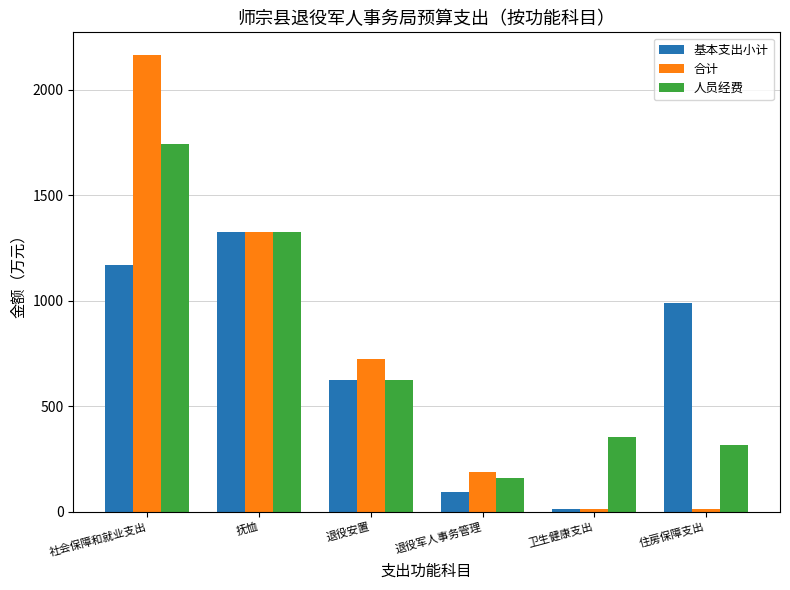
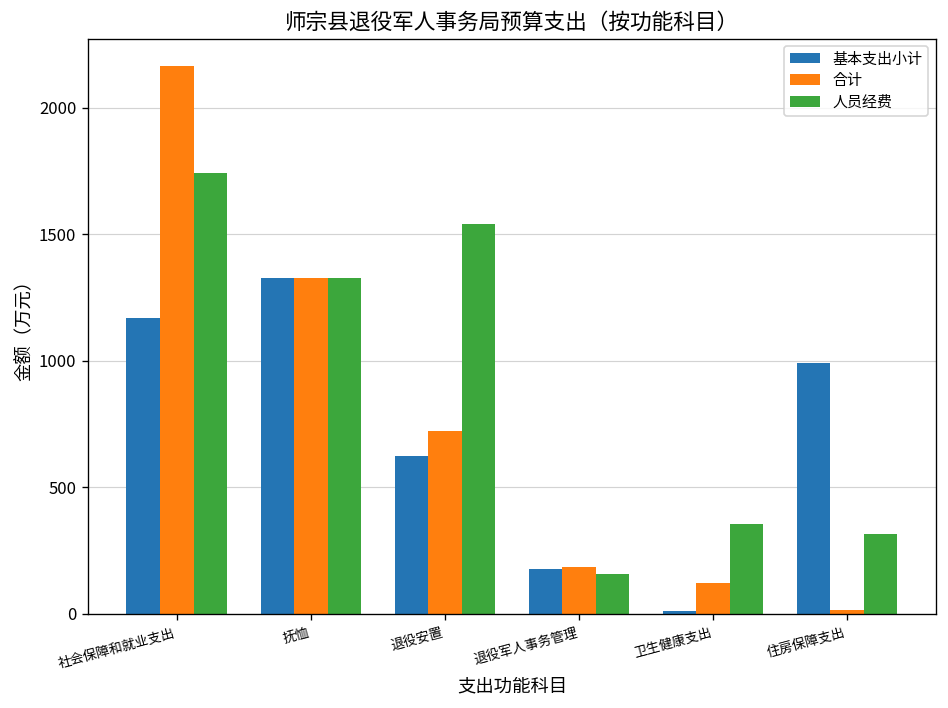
人员经费, 退役安置: 630 -> 1540
基本支出小计, 退役军人事务管理: 90 -> 180
合计, 卫生健康支出: 10 -> 120
